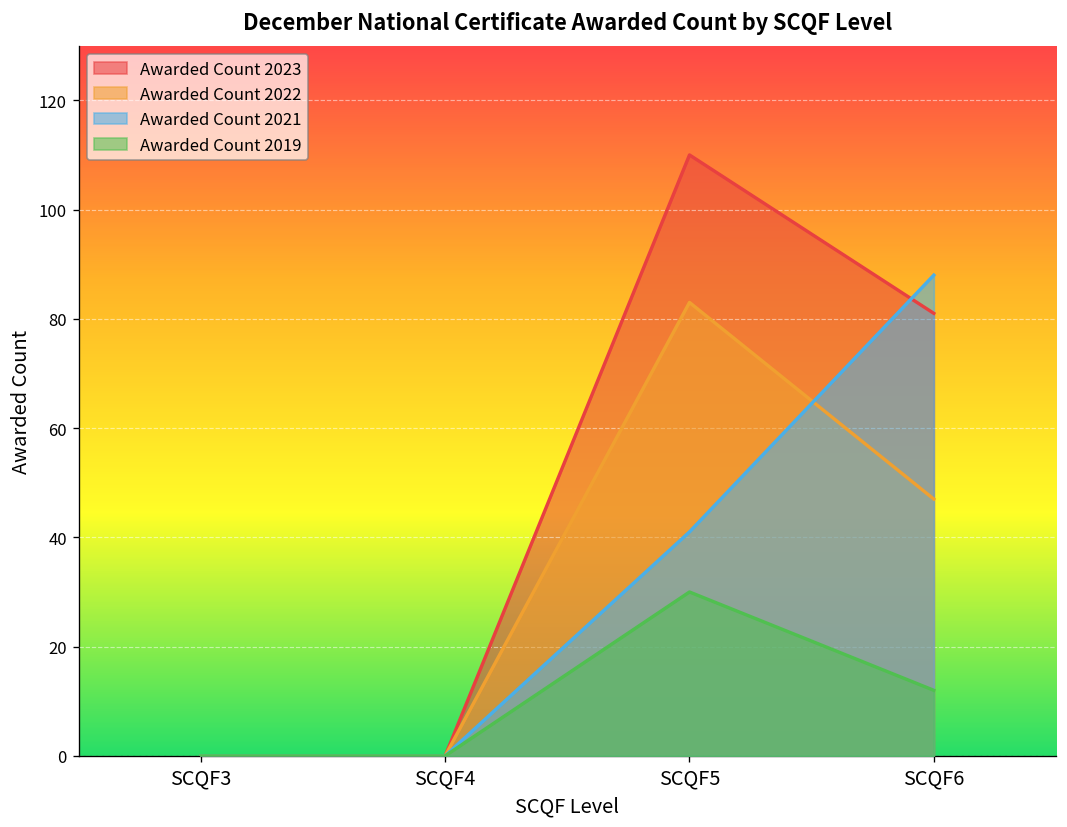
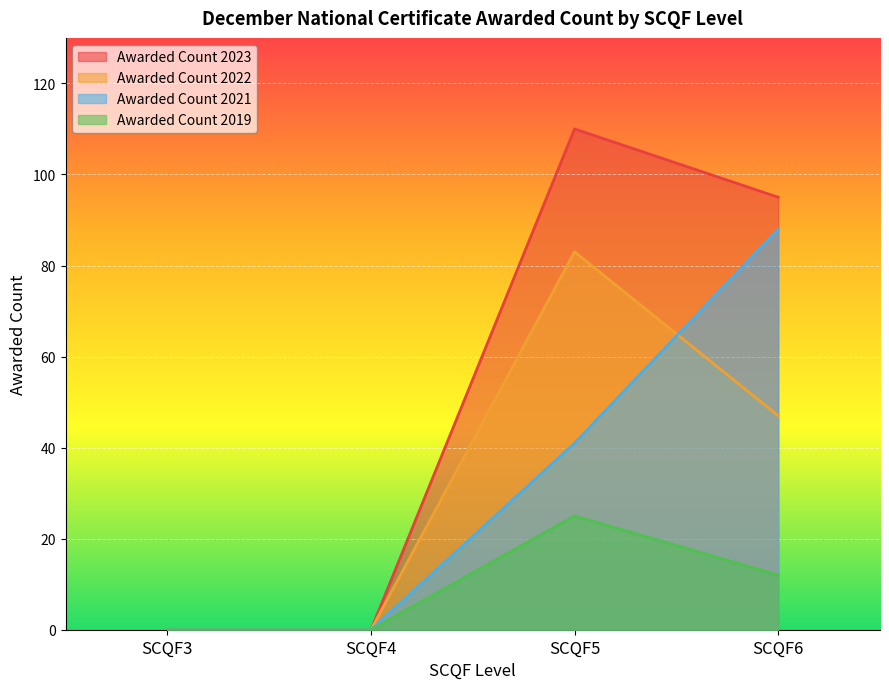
Awarded Count 2019, SCQF5: 30 -> 25
Awarded Count 2023, SCQF6: 81 -> 95
